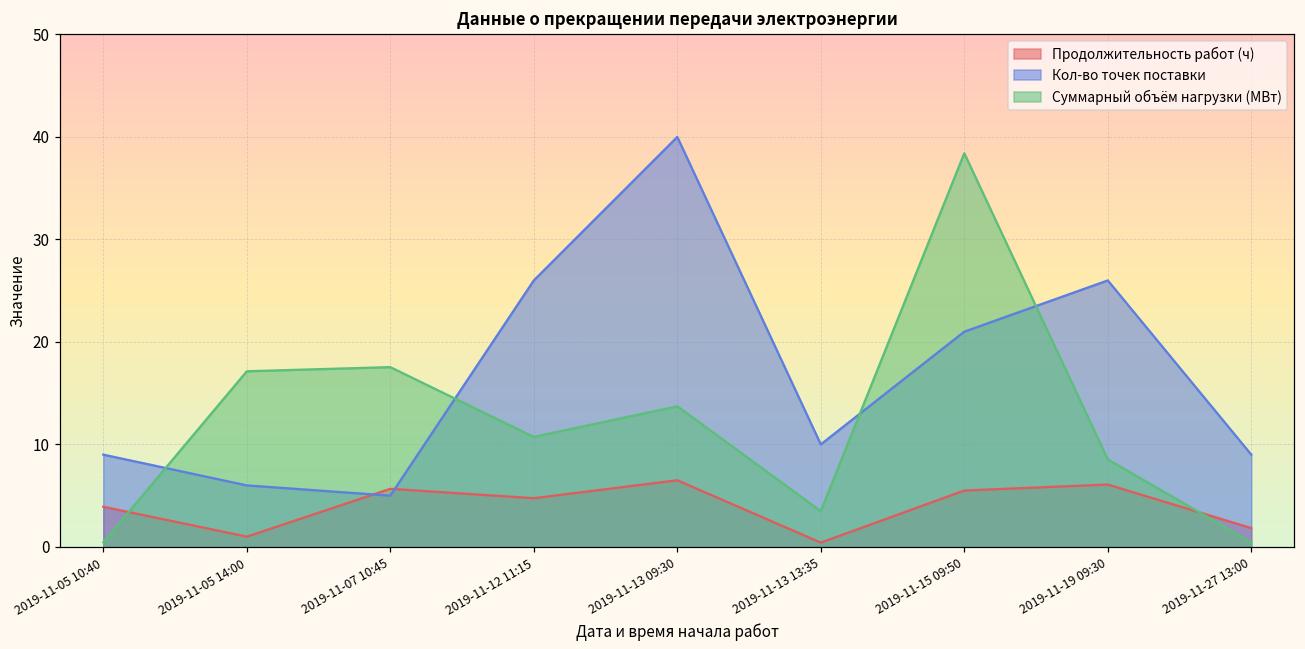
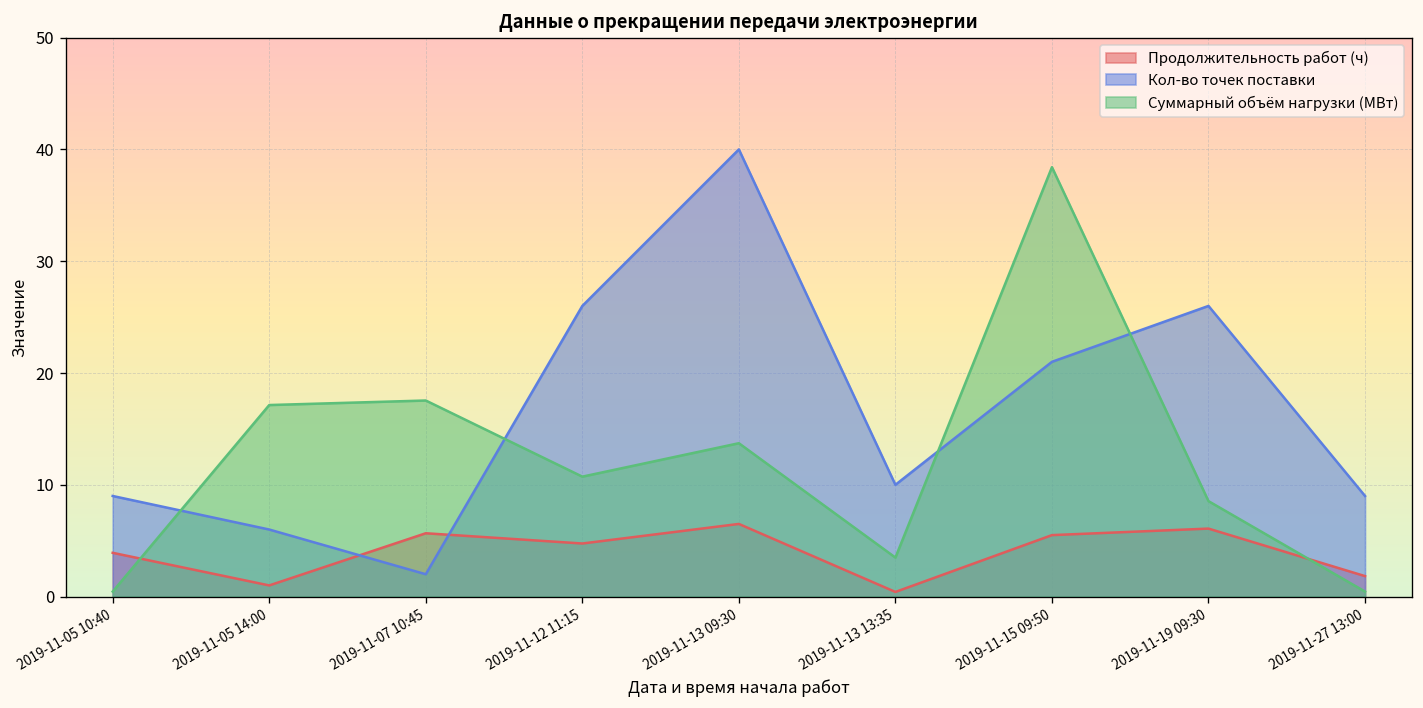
Кол-во точек поставки, 2019-11-07 10:45: 5 -> 2
